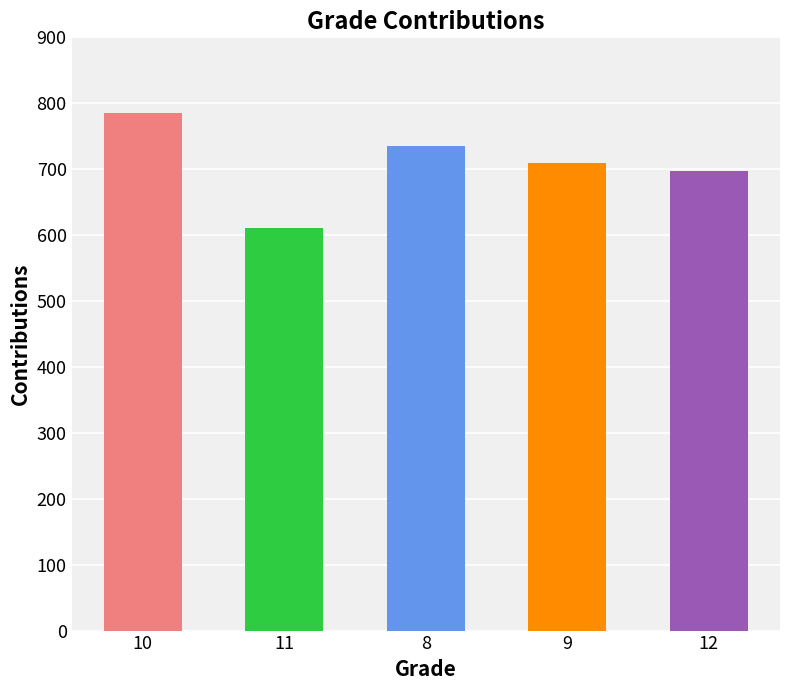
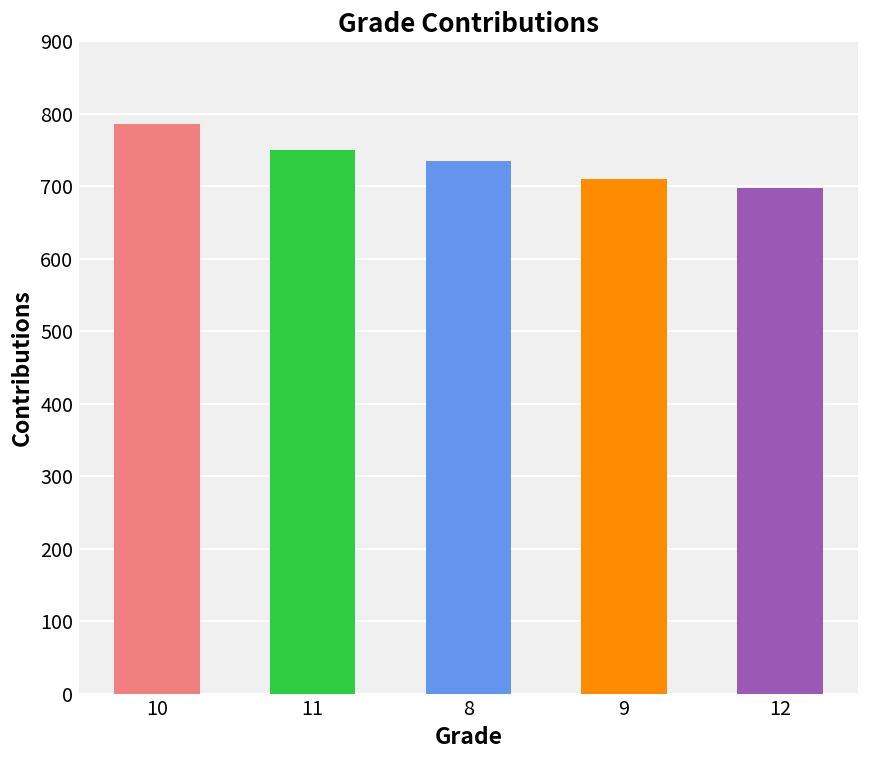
11: 610 -> 750
